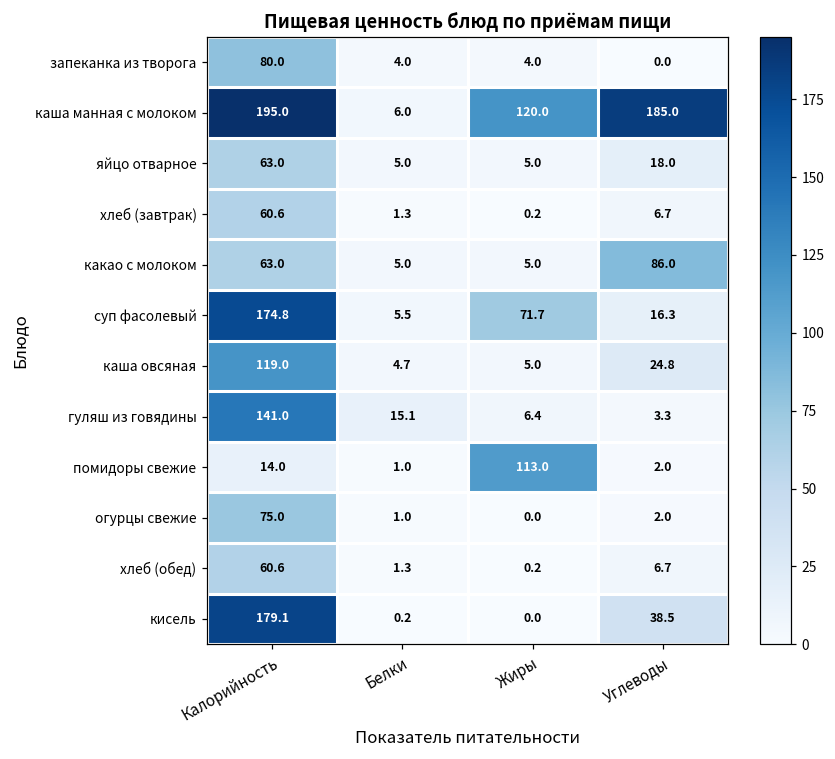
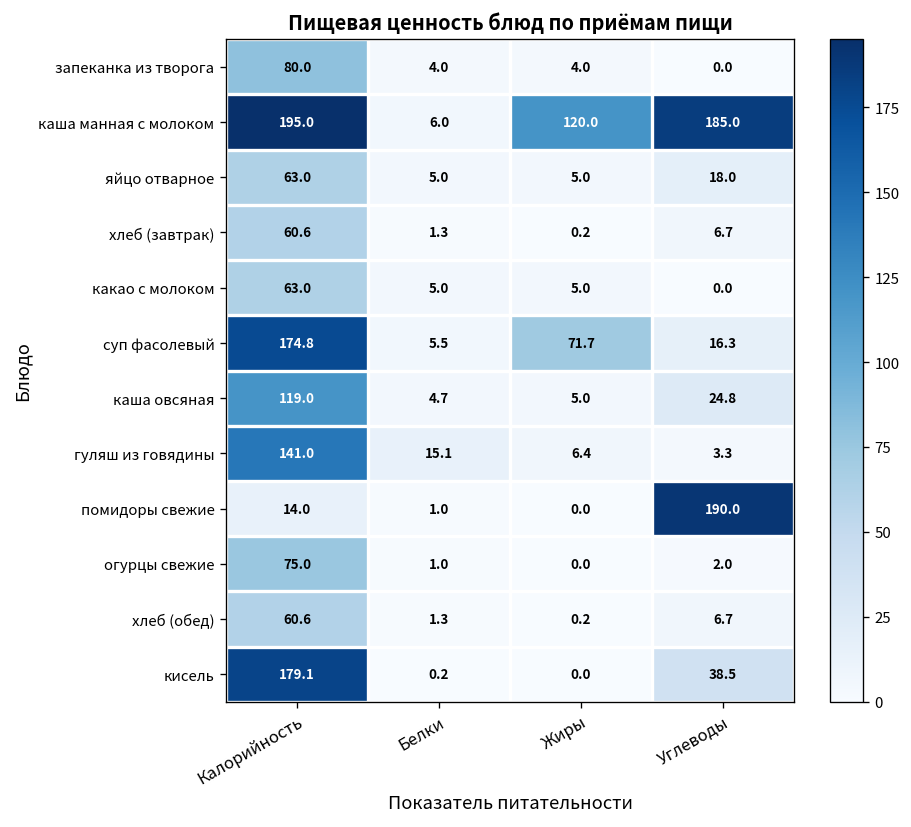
какао с молоком, Углеводы: 86.0 -> 0.0
помидоры свежие, Жиры: 113.0 -> 0.0
помидоры свежие, Углеводы: 2.0 -> 190.0
